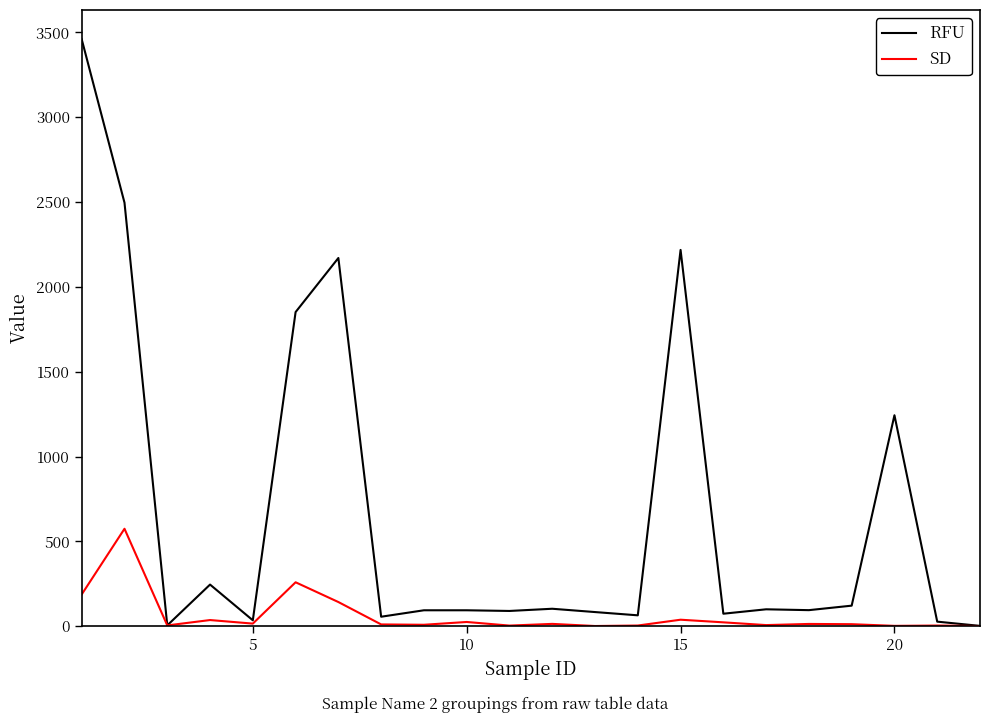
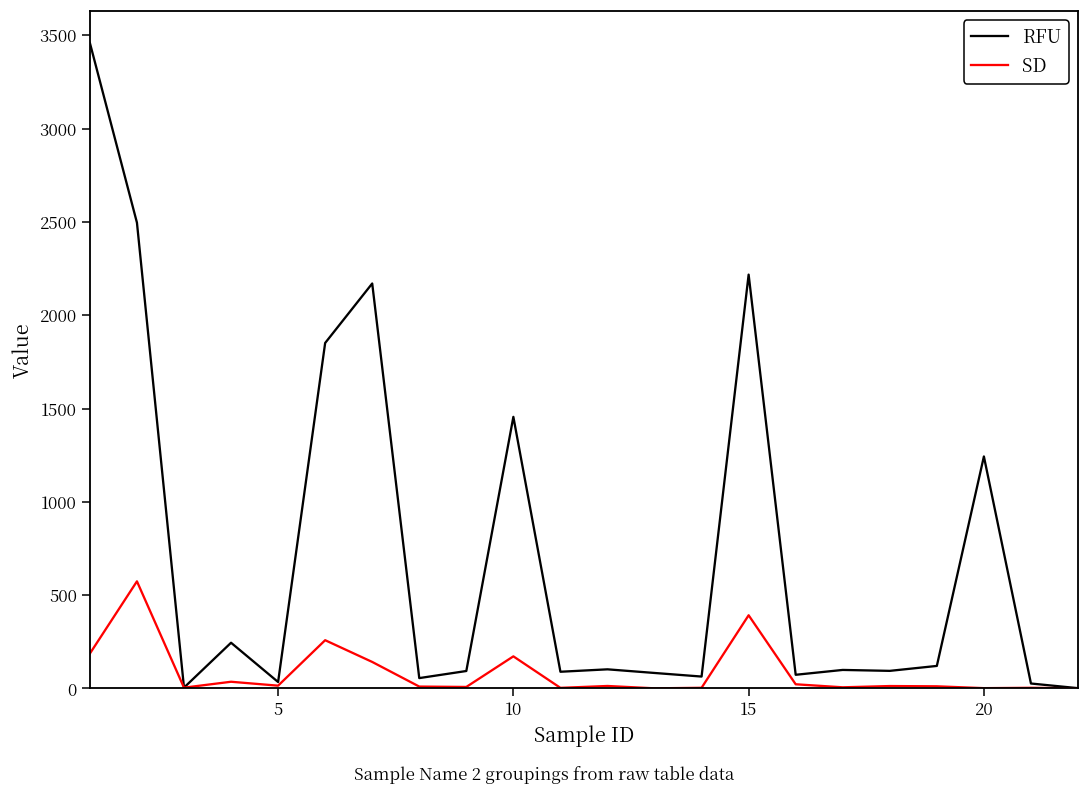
RFU, 10: 90 -> 1460
SD, 10: 20 -> 170
SD, 15: 40 -> 390
